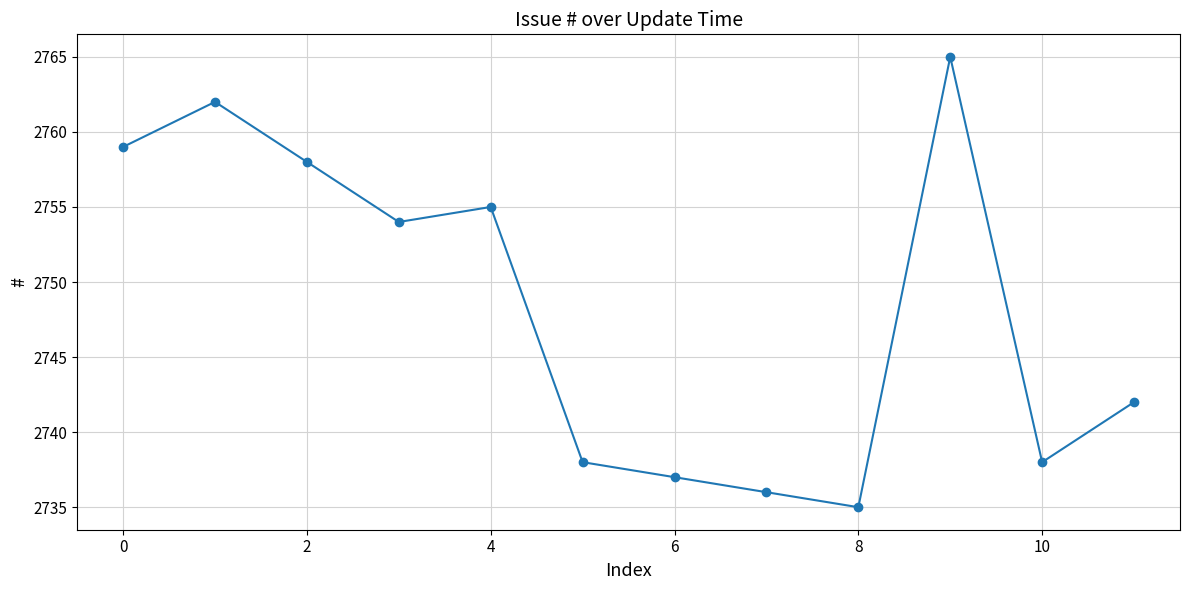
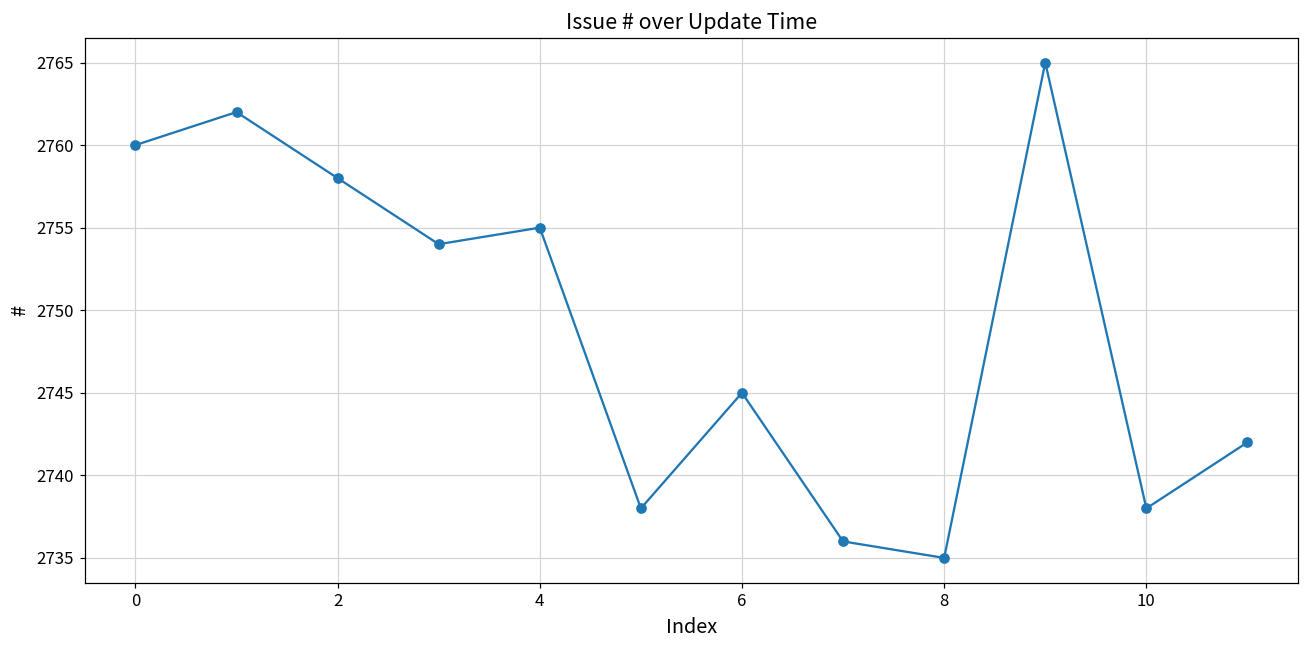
0: 2759 -> 2760
6: 2737 -> 2745
